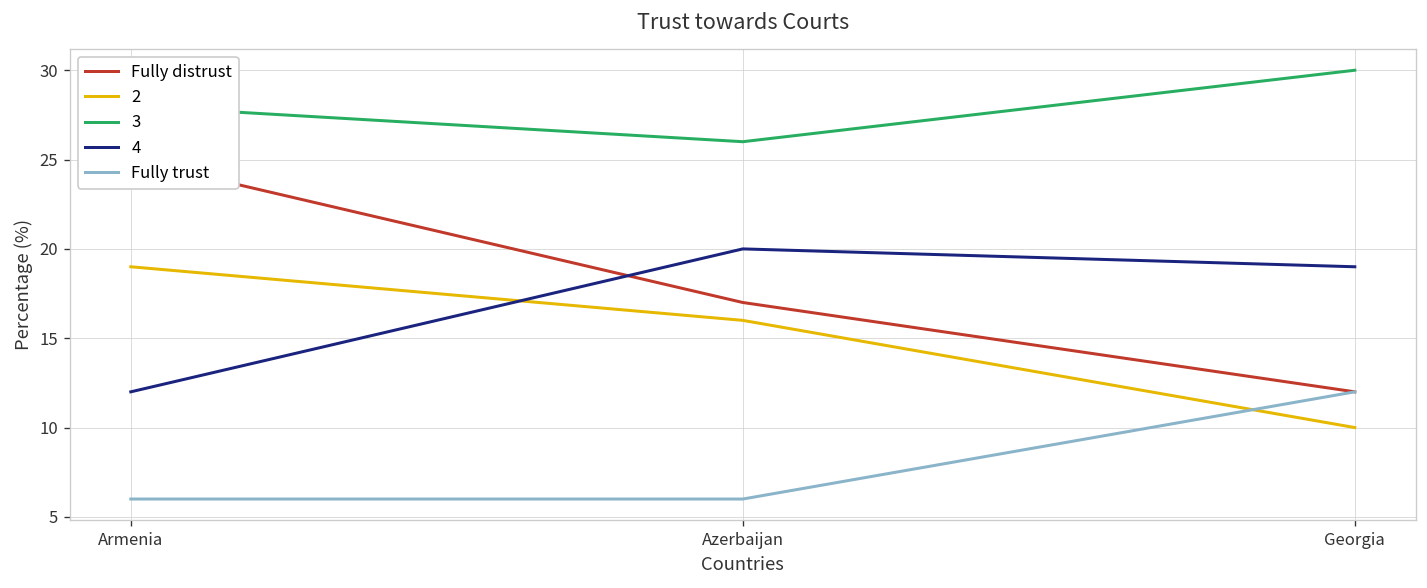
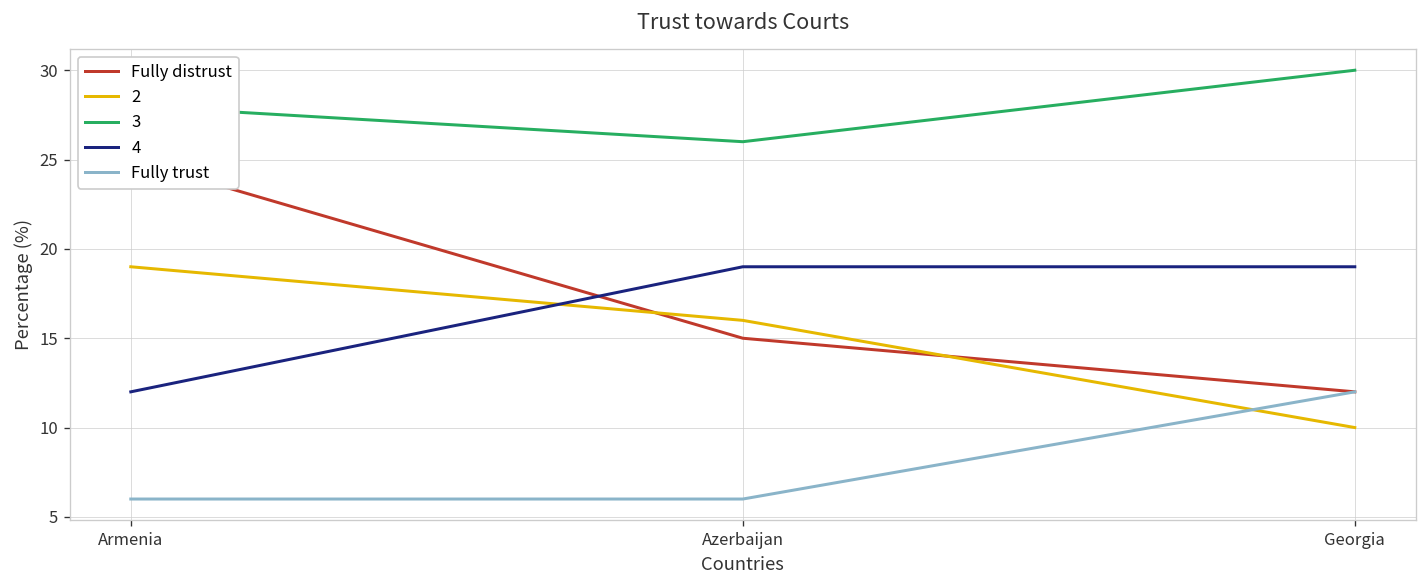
Fully distrust, Azerbaijan: 17 -> 15
4, Azerbaijan: 20 -> 19
